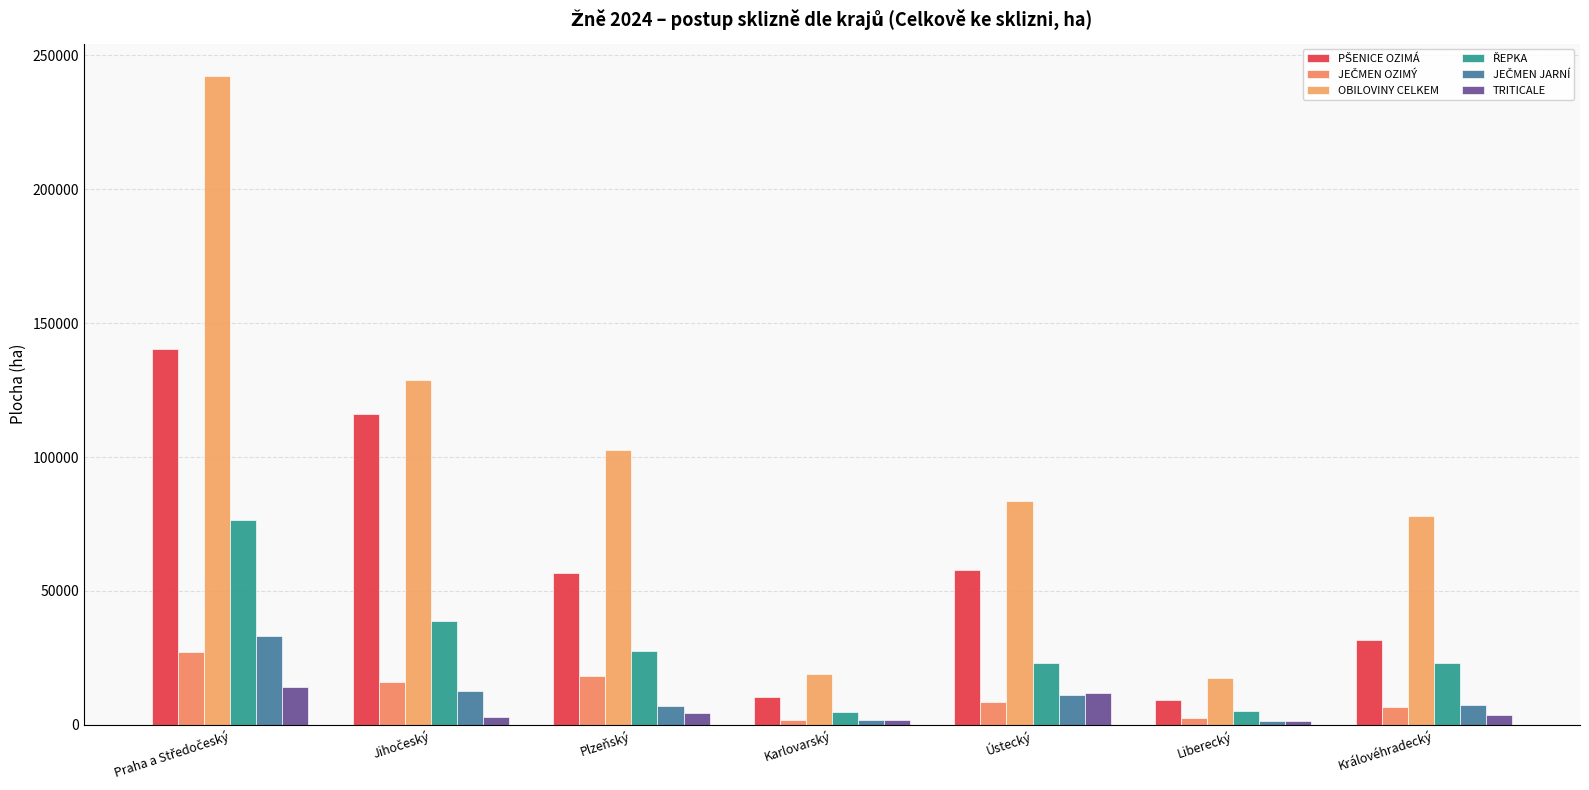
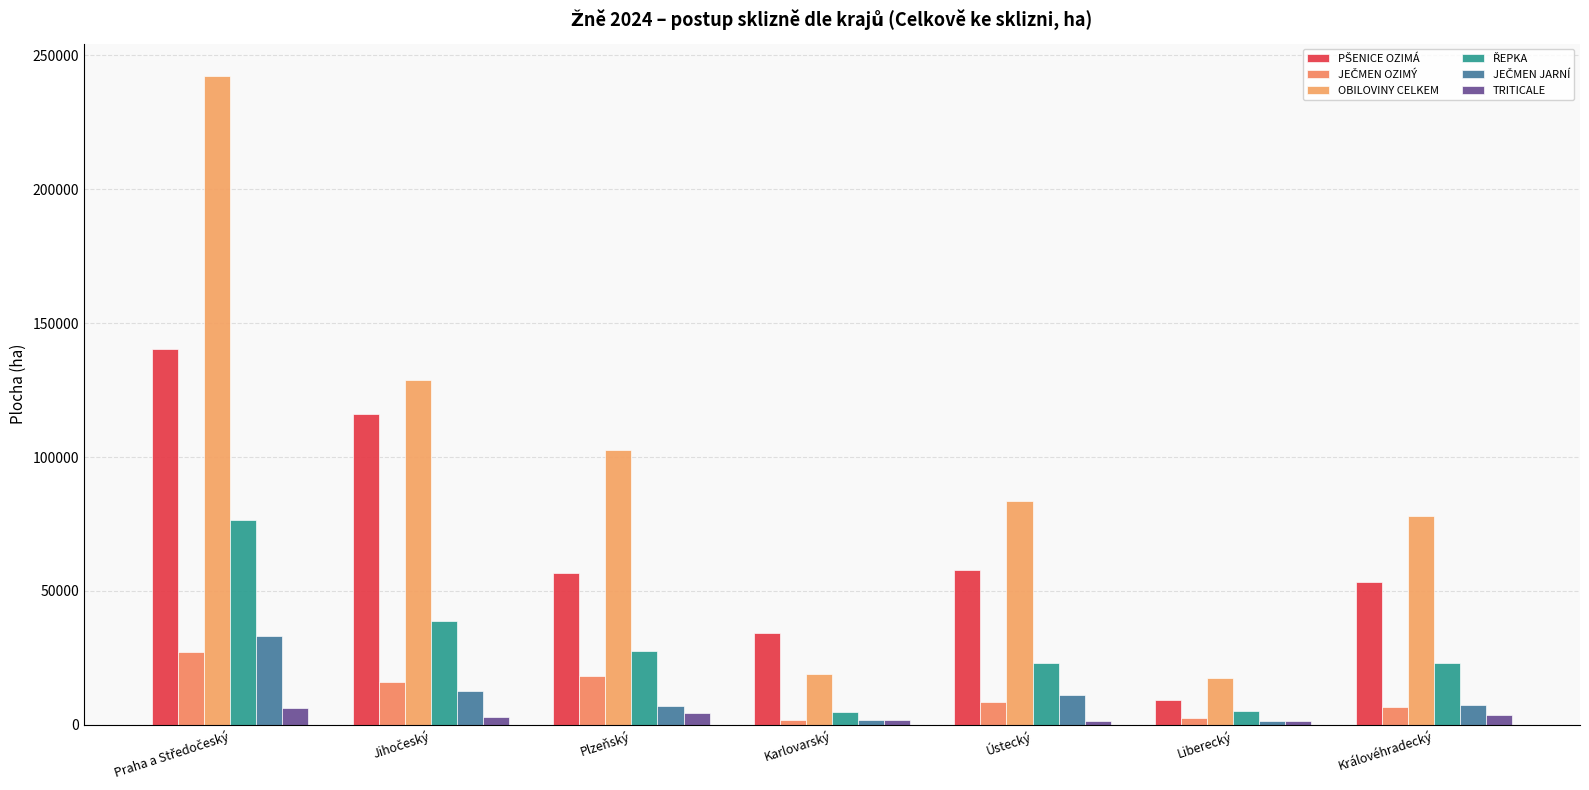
TRITICALE, Praha a Středočeský: 14000 -> 6000
PŠENICE OZIMÁ, Karlovarský: 10000 -> 34000
TRITICALE, Ústecký: 12000 -> 1000
PŠENICE OZIMÁ, Královéhradecký: 32000 -> 53000
